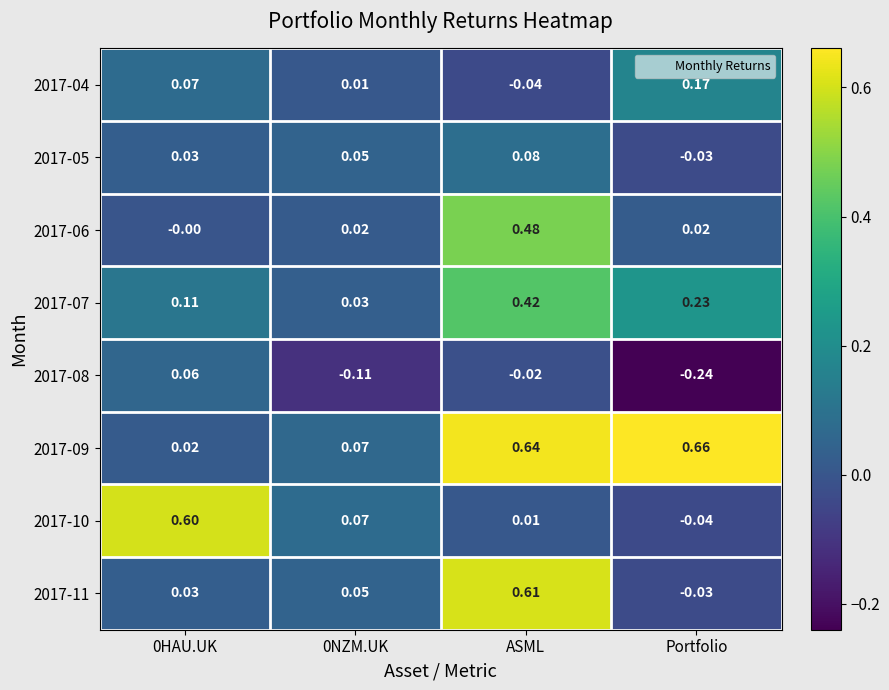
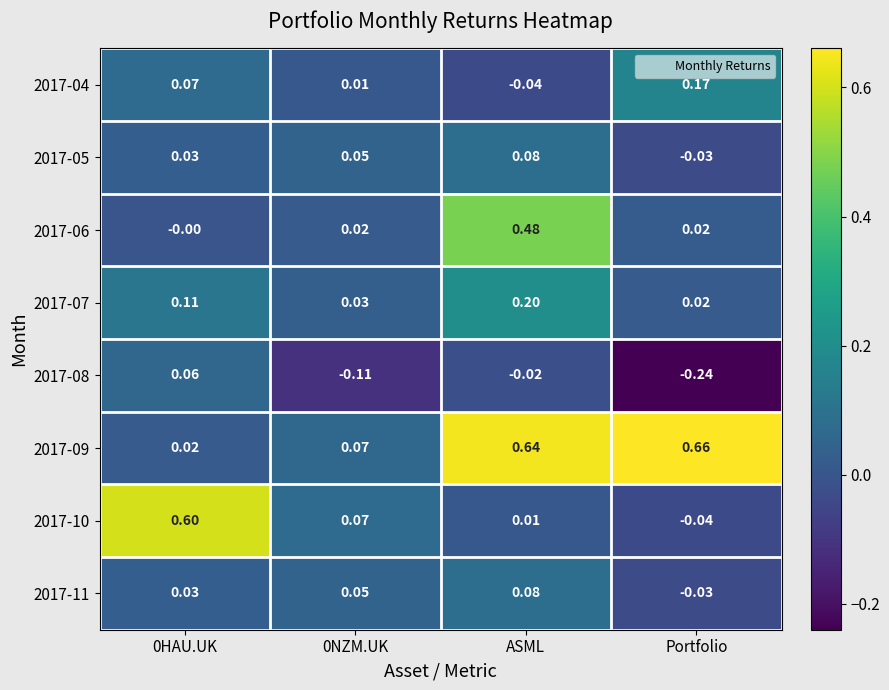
2017-07, ASML: 0.42 -> 0.20
2017-07, Portfolio: 0.23 -> 0.02
2017-11, ASML: 0.61 -> 0.08
